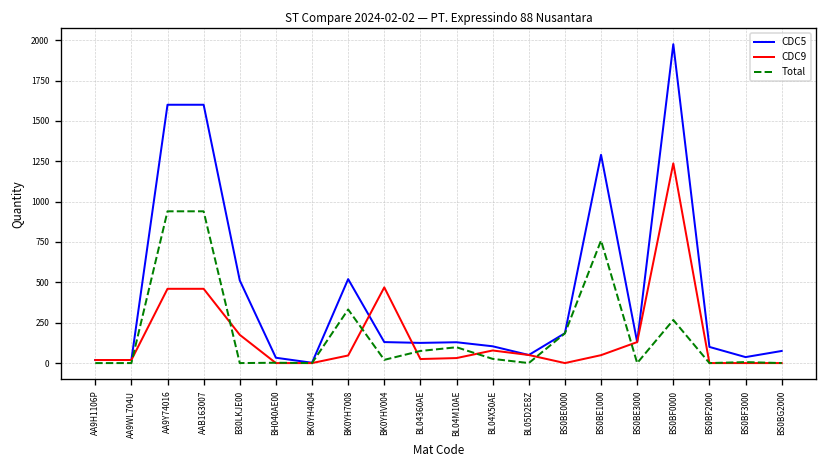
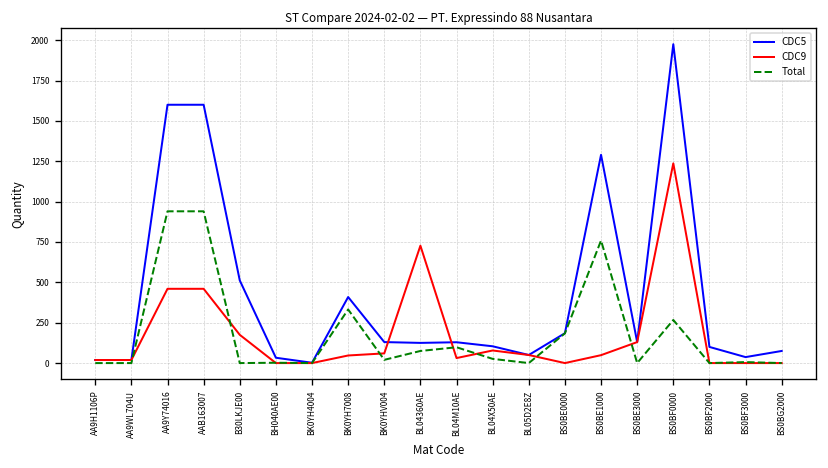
CDC5, BK0YH7008: 520 -> 410
CDC9, BK0YHV004: 470 -> 60
CDC9, BL04360AE: 30 -> 730
